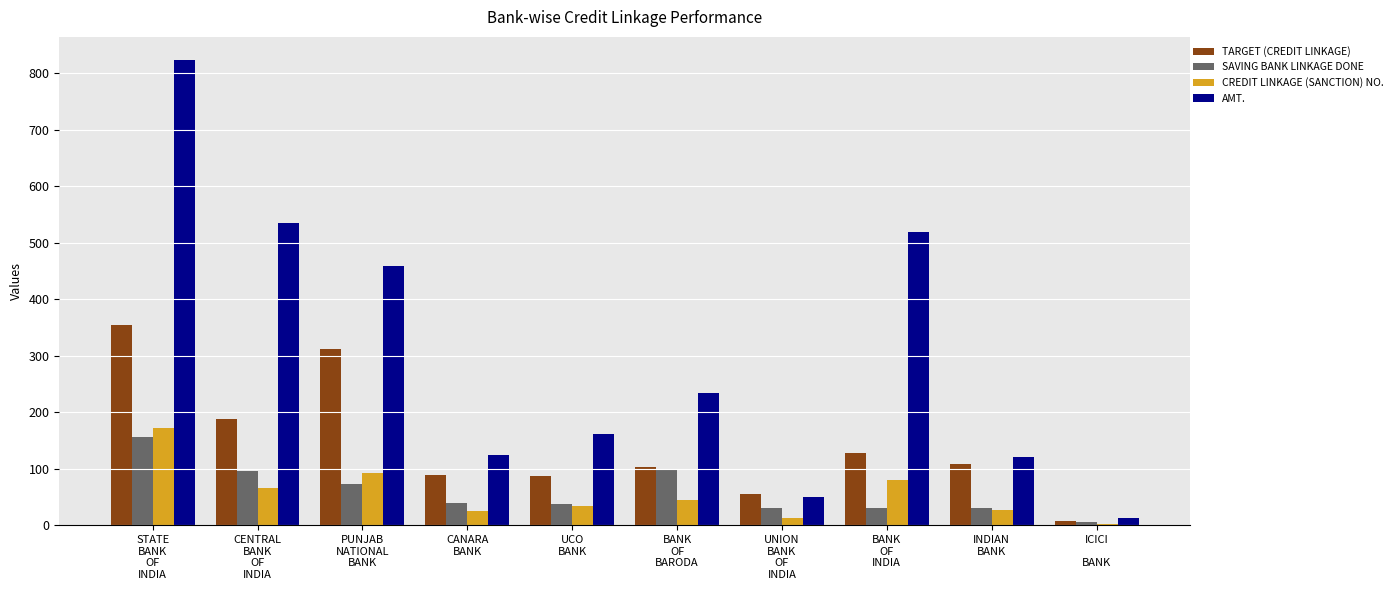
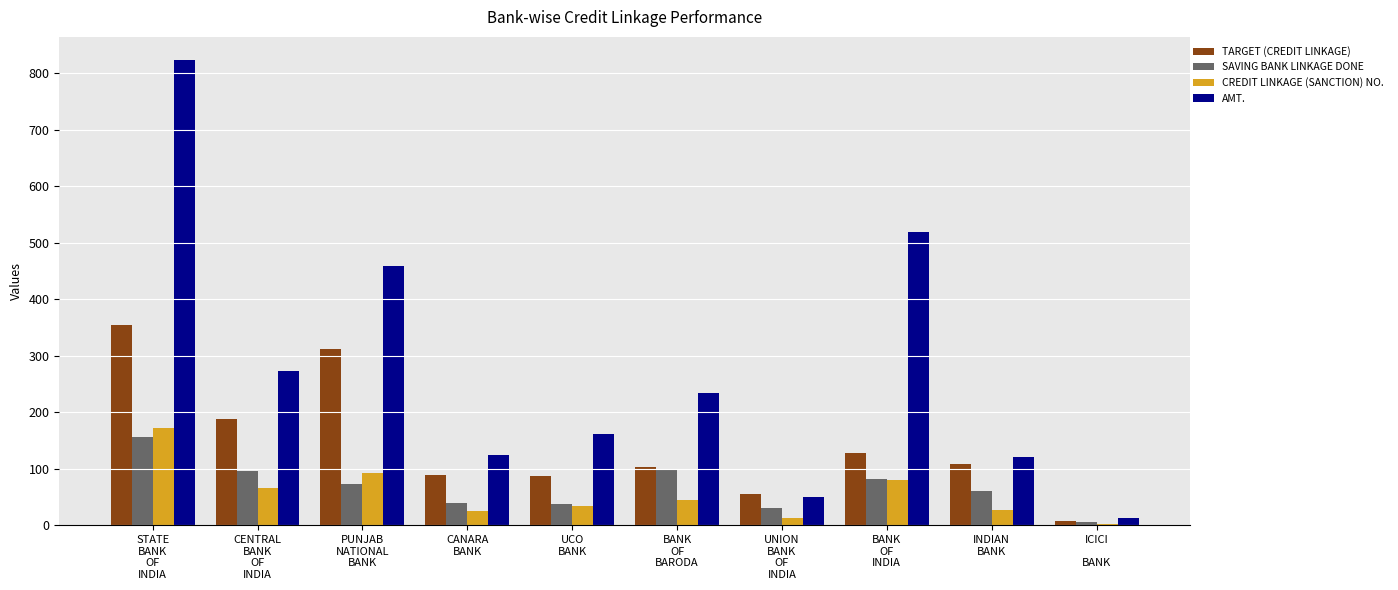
AMT., CENTRAL BANK OF INDIA: 540 -> 270
SAVING BANK LINKAGE DONE, BANK OF INDIA: 30 -> 80
SAVING BANK LINKAGE DONE, INDIAN BANK: 30 -> 60
